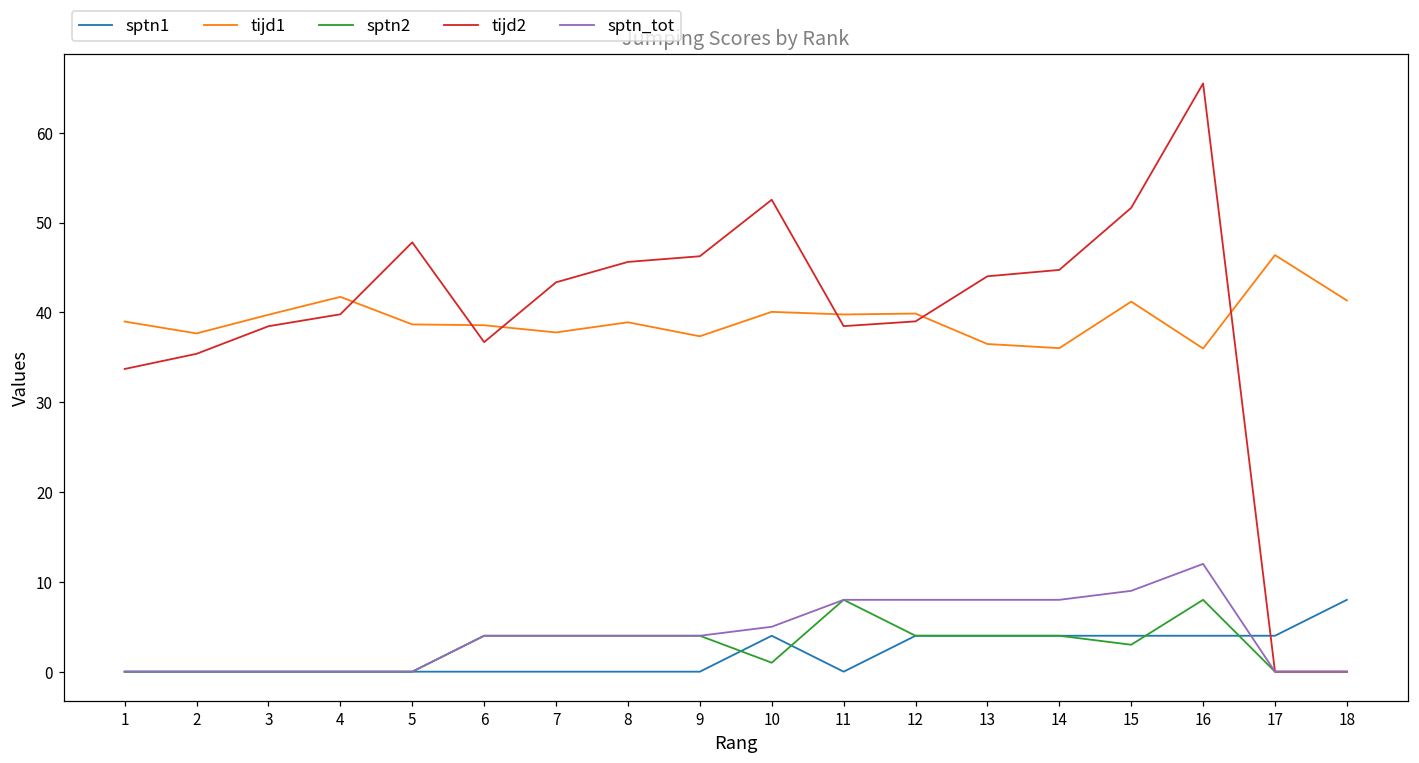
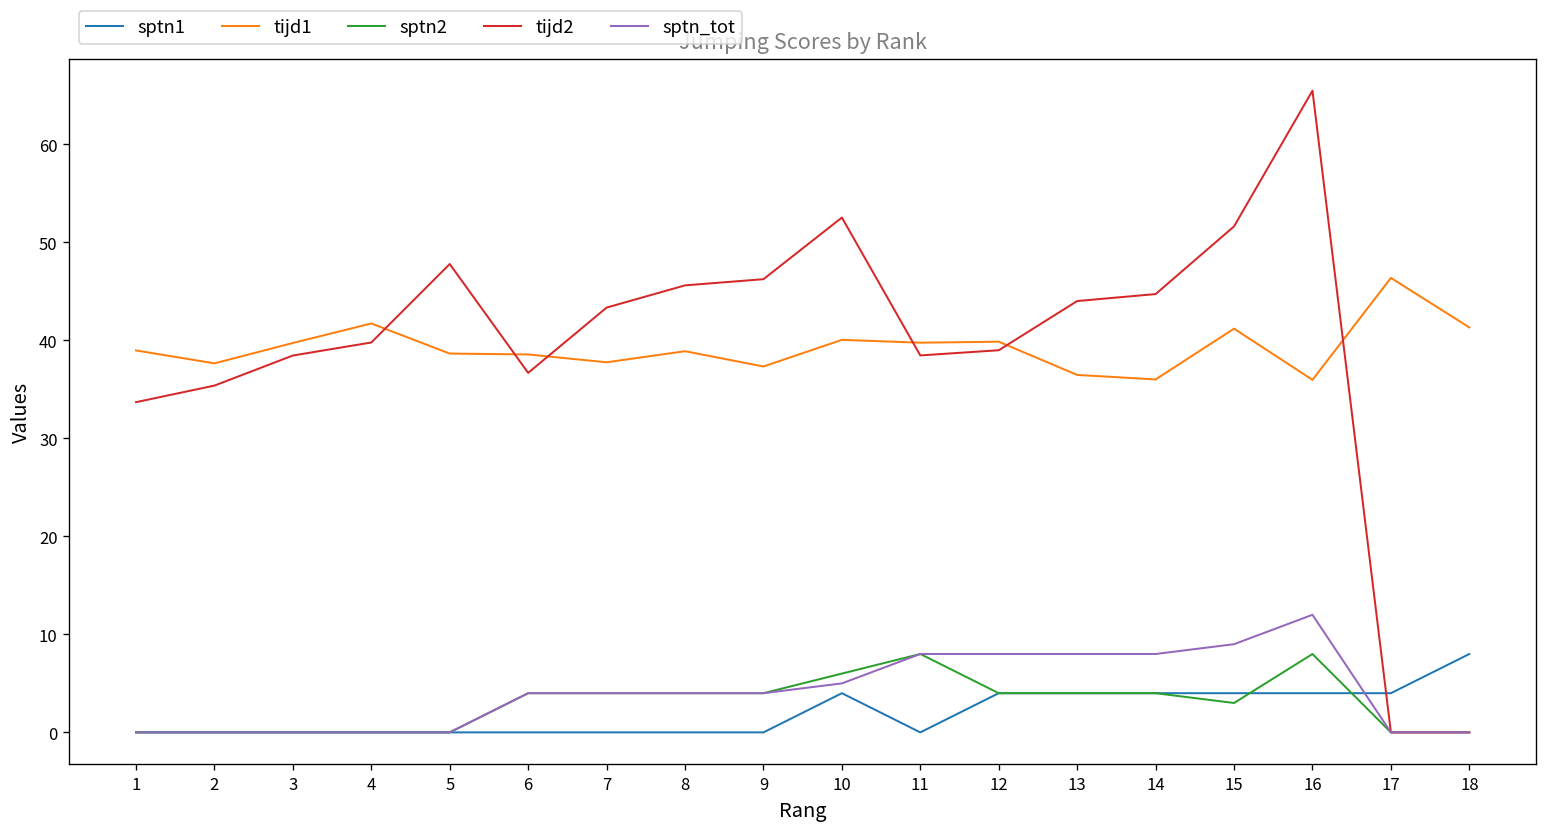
sptn2, 10: 1 -> 6
